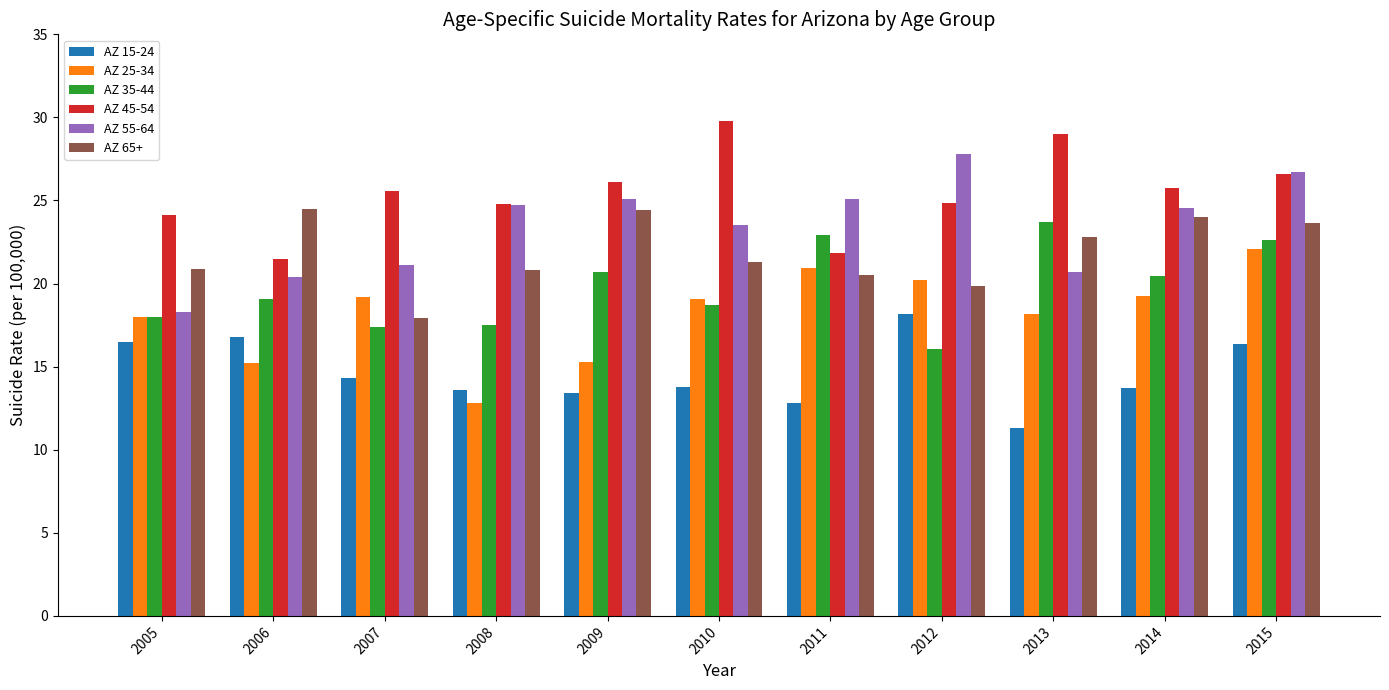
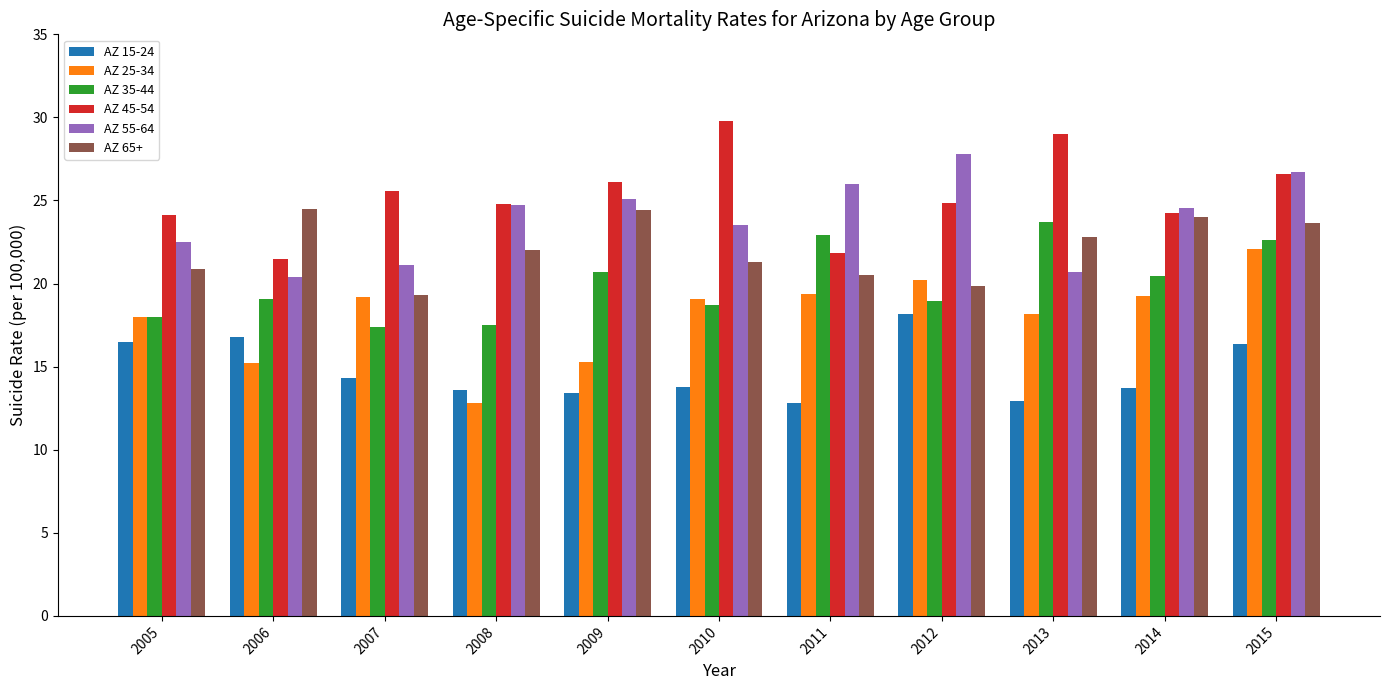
AZ 55-64, 2005: 18.3 -> 22.5
AZ 65+, 2007: 17.9 -> 19.3
AZ 65+, 2008: 20.8 -> 22.0
AZ 25-34, 2011: 20.9 -> 19.4
AZ 55-64, 2011: 25.1 -> 26.0
AZ 35-44, 2012: 16.1 -> 19.0
AZ 15-24, 2013: 11.3 -> 12.9
AZ 45-54, 2014: 25.8 -> 24.3
